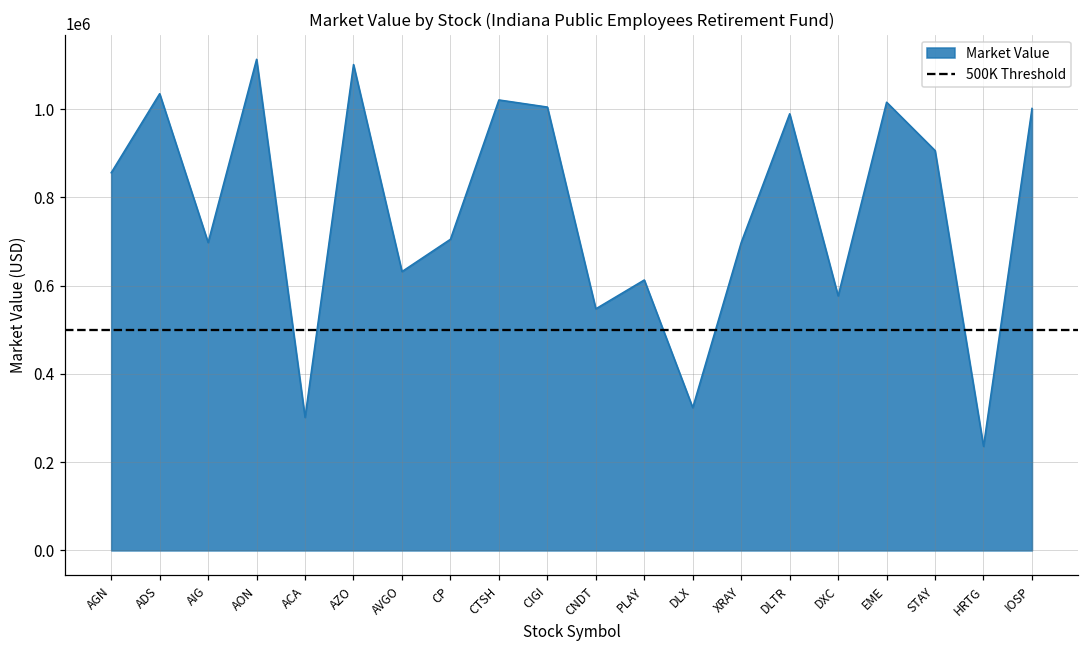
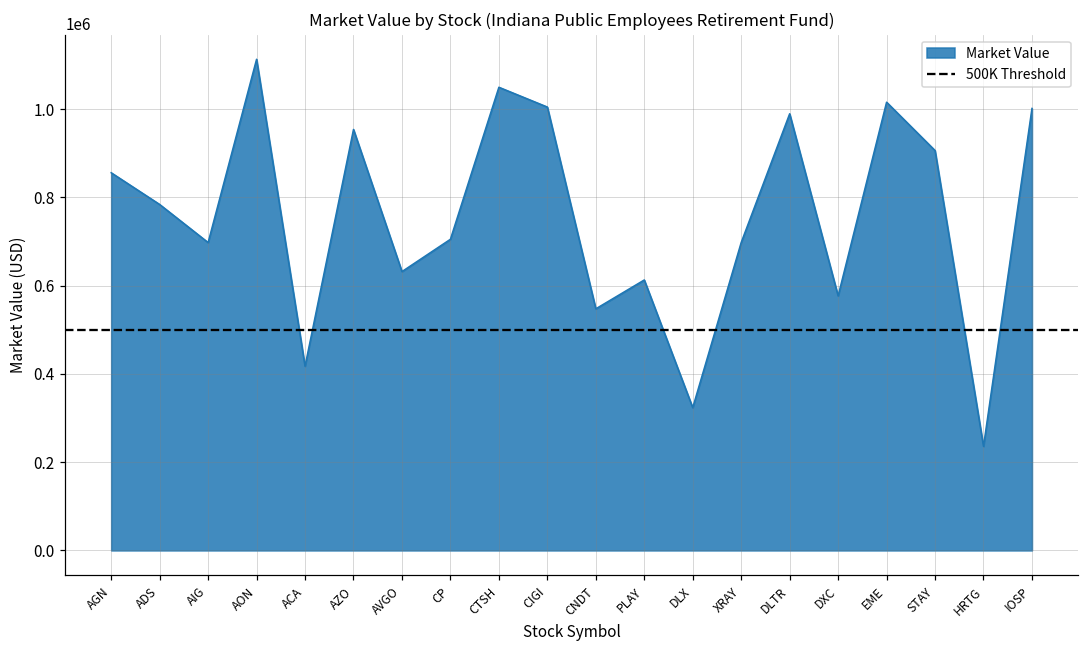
ADS: 1040000 -> 780000
ACA: 300000 -> 420000
AZO: 1100000 -> 950000
CTSH: 1020000 -> 1050000
